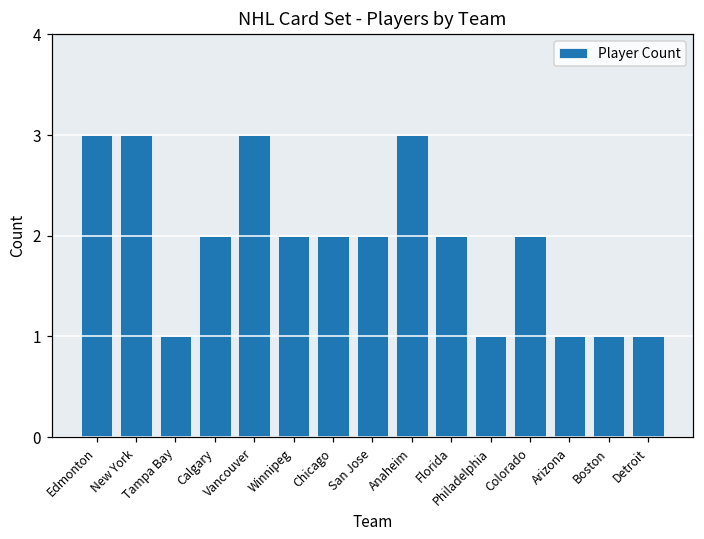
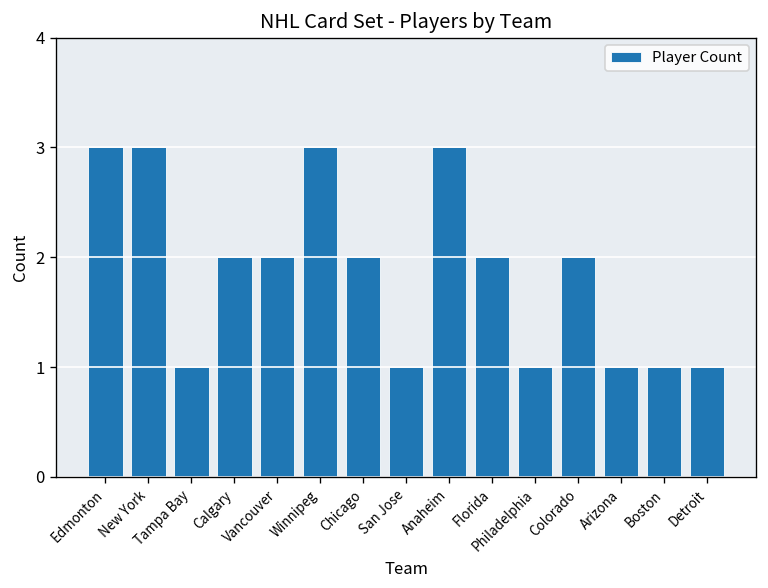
Vancouver: 3 -> 2
Winnipeg: 2 -> 3
San Jose: 2 -> 1
